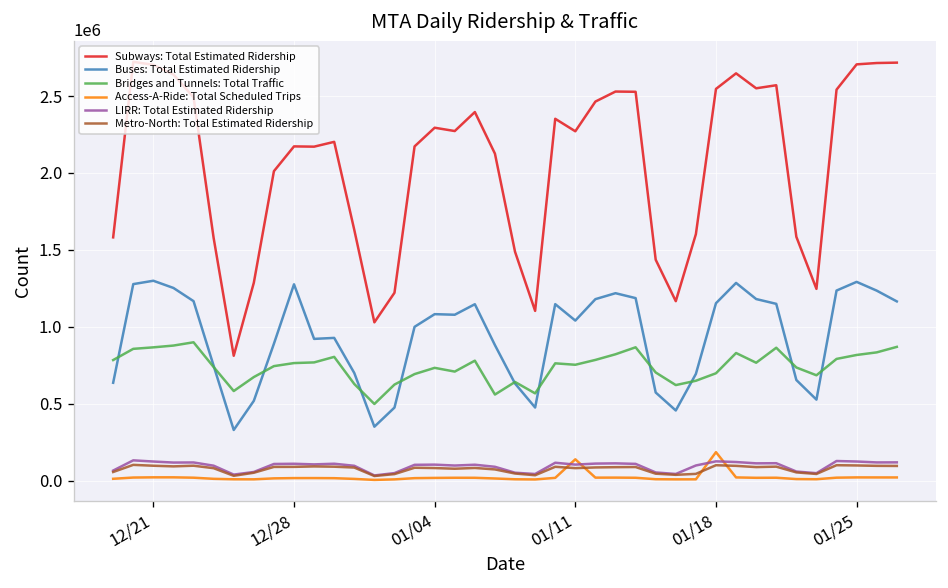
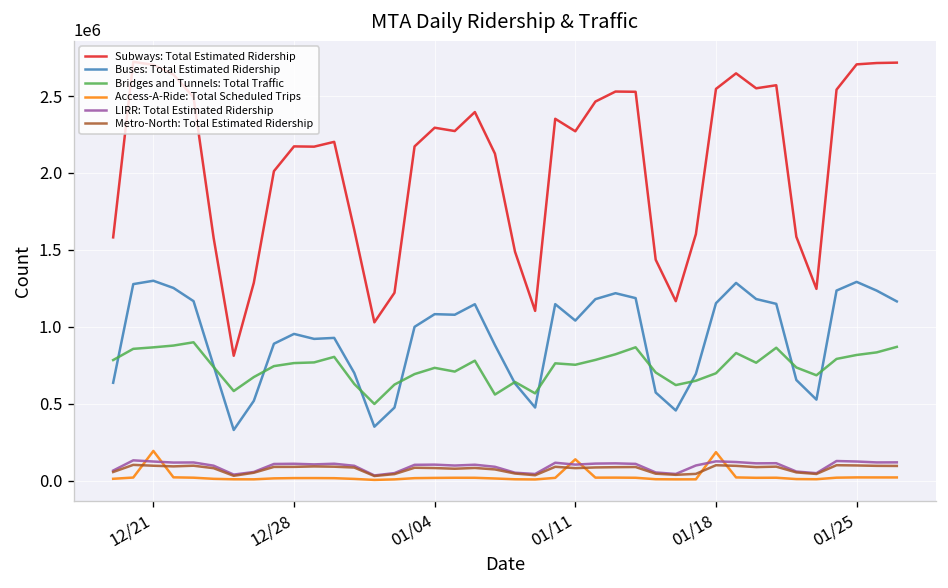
Access-A-Ride: Total Scheduled Trips, 12/21: 20000 -> 190000
Buses: Total Estimated Ridership, 12/28: 1280000 -> 950000
